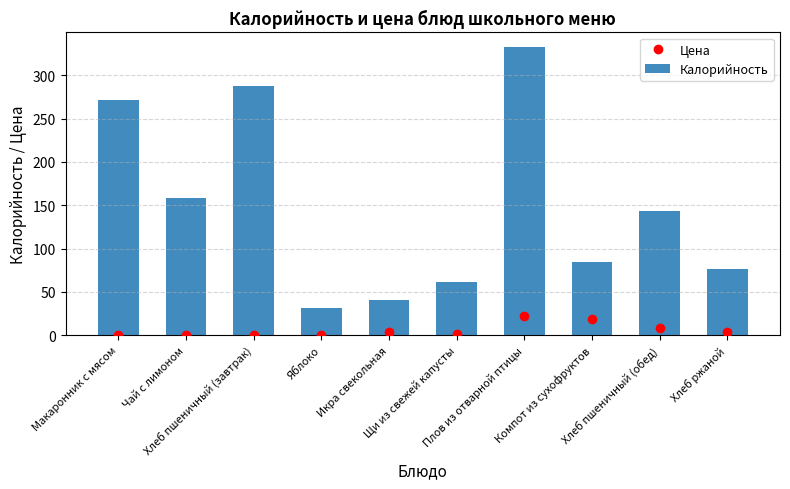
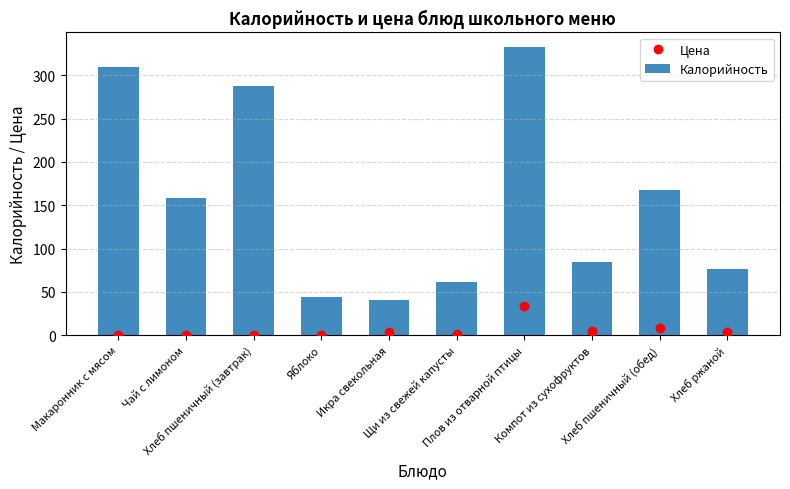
Калорийность, Макаронник с мясом: 270 -> 310
Калорийность, Яблоко: 30 -> 40
Цена, Плов из отварной птицы: 20 -> 30
Цена, Компот из сухофруктов: 20 -> 10
Калорийность, Хлеб пшеничный (обед): 140 -> 170
